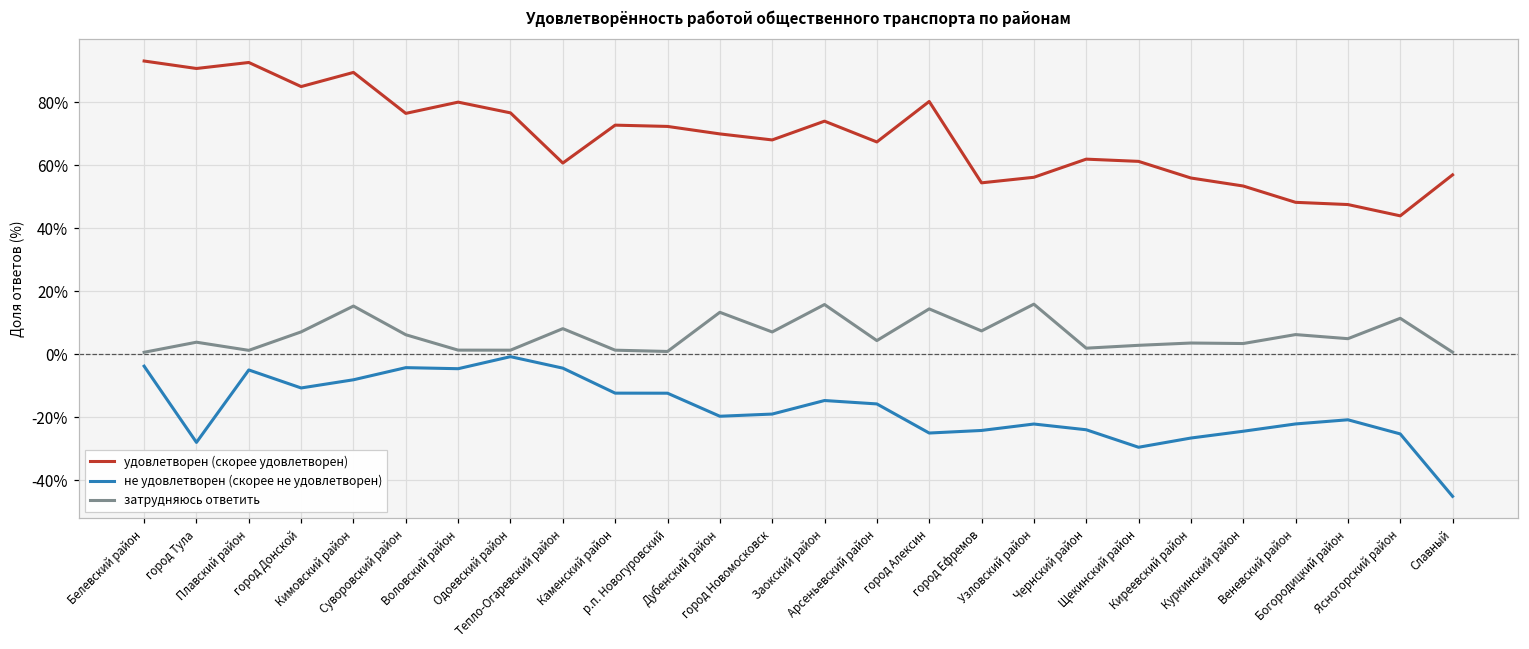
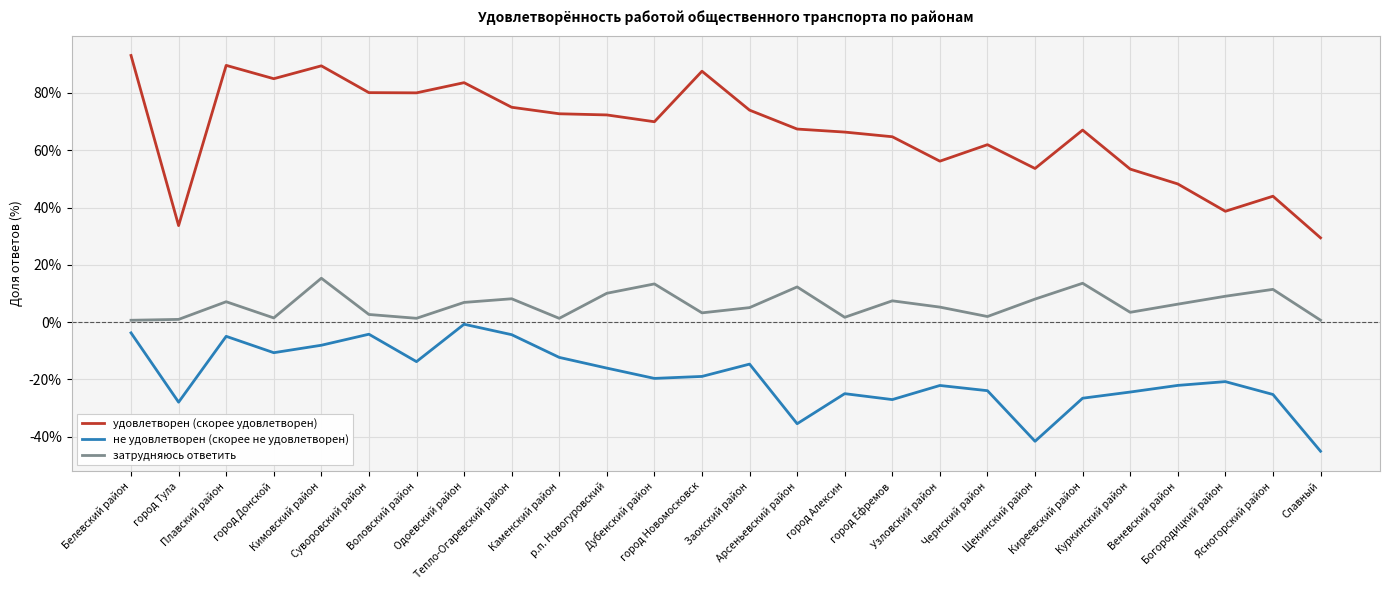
удовлетворен (скорее удовлетворен), город Тула: 91% -> 34%
затрудняюсь ответить, город Тула: 4% -> 1%
удовлетворен (скорее удовлетворен), Плавский район: 93% -> 90%
затрудняюсь ответить, Плавский район: 1% -> 7%
затрудняюсь ответить, город Донской: 7% -> 1%
удовлетворен (скорее удовлетворен), Суворовский район: 76% -> 80%
затрудняюсь ответить, Суворовский район: 6% -> 3%
не удовлетворен (скорее не удовлетворен), Воловский район: -5% -> -14%
удовлетворен (скорее удовлетворен), Одоевский район: 77% -> 84%
затрудняюсь ответить, Одоевский район: 1% -> 7%
удовлетворен (скорее удовлетворен), Тепло-Огаревский район: 61% -> 75%
не удовлетворен (скорее не удовлетворен), р.п. Новогуровский: -12% -> -16%
затрудняюсь ответить, р.п. Новогуровский: 1% -> 10%
удовлетворен (скорее удовлетворен), город Новомосковск: 68% -> 88%
затрудняюсь ответить, город Новомосковск: 7% -> 3%
затрудняюсь ответить, Заокский район: 16% -> 5%
не удовлетворен (скорее не удовлетворен), Арсеньевский район: -16% -> -35%
затрудняюсь ответить, Арсеньевский район: 4% -> 12%
удовлетворен (скорее удовлетворен), город Алексин: 80% -> 66%
затрудняюсь ответить, город Алексин: 14% -> 2%
удовлетворен (скорее удовлетворен), город Ефремов: 54% -> 65%
не удовлетворен (скорее не удовлетворен), город Ефремов: -24% -> -27%
затрудняюсь ответить, Узловский район: 16% -> 5%
удовлетворен (скорее удовлетворен), Щекинский район: 61% -> 54%
не удовлетворен (скорее не удовлетворен), Щекинский район: -30% -> -42%
затрудняюсь ответить, Щекинский район: 3% -> 8%
удовлетворен (скорее удовлетворен), Киреевский район: 56% -> 67%
затрудняюсь ответить, Киреевский район: 4% -> 14%
удовлетворен (скорее удовлетворен), Богородицкий район: 48% -> 39%
затрудняюсь ответить, Богородицкий район: 5% -> 9%
удовлетворен (скорее удовлетворен), Славный: 57% -> 29%
